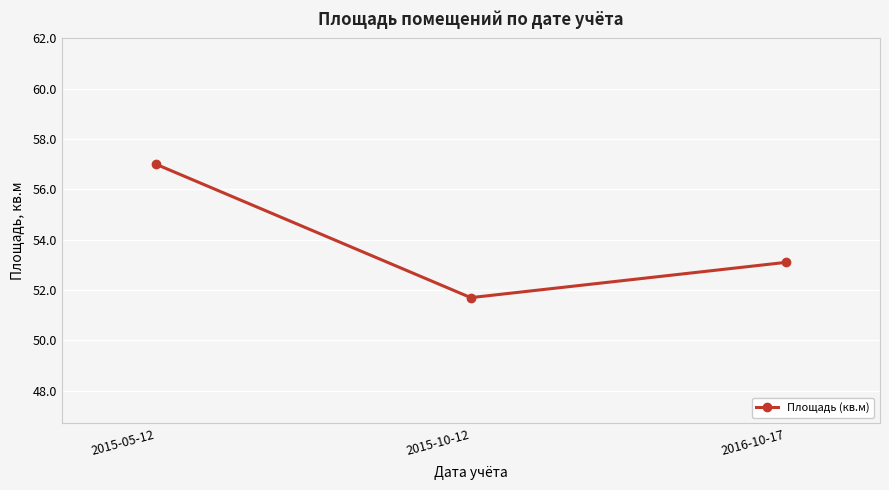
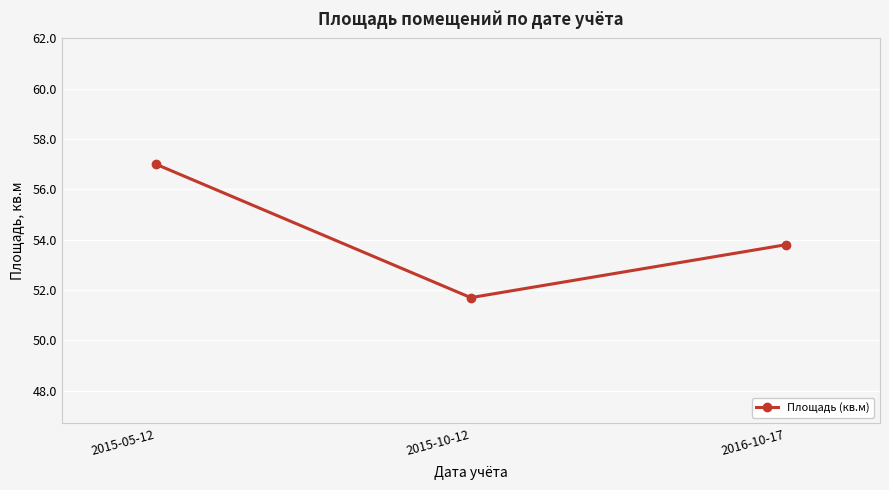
2016-10-17: 53.1 -> 53.8
